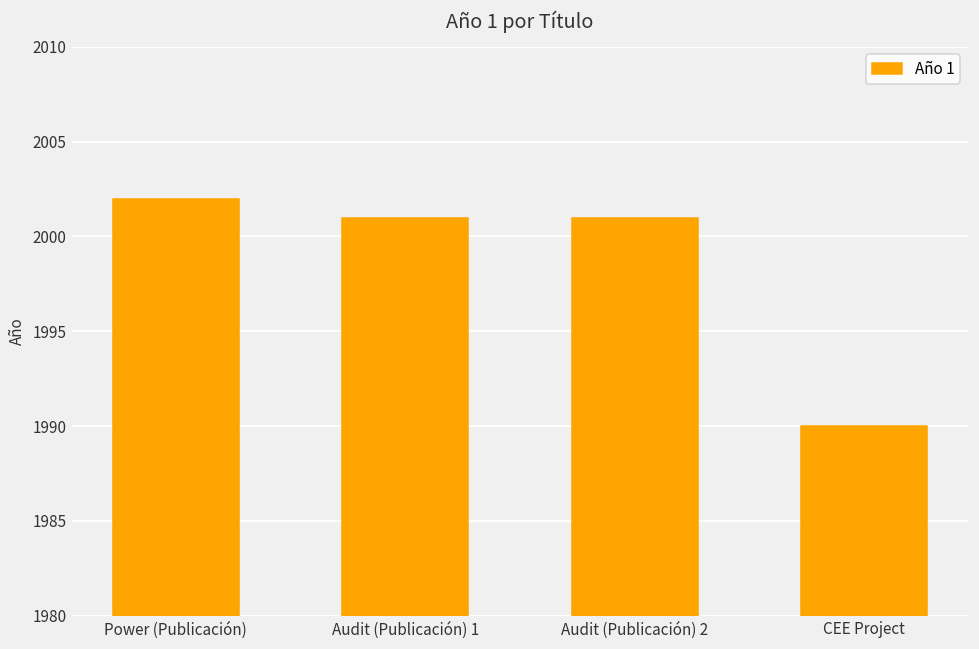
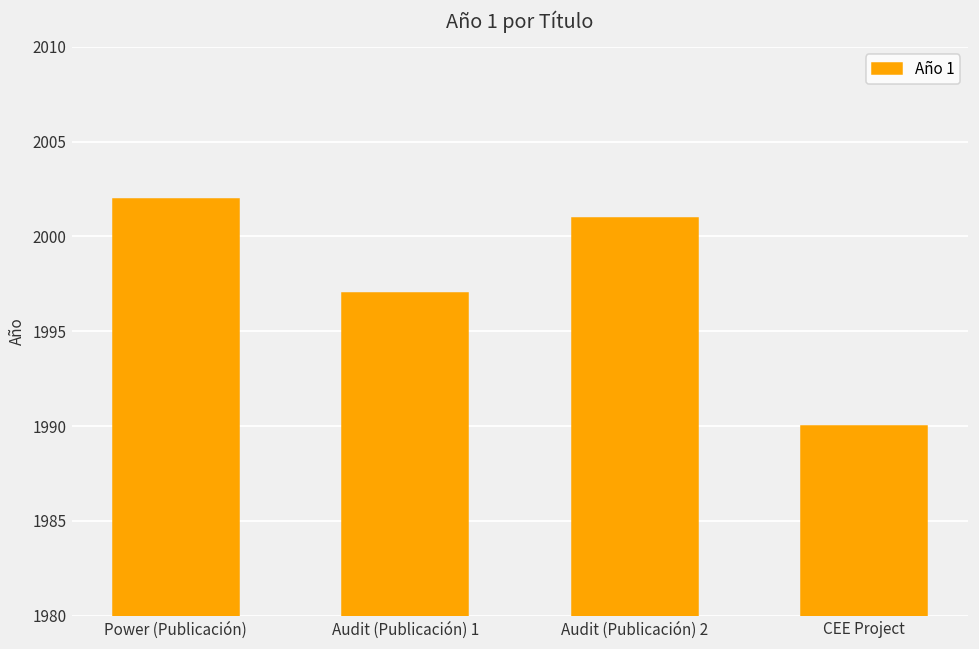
Audit (Publicación) 1: 2001 -> 1997
